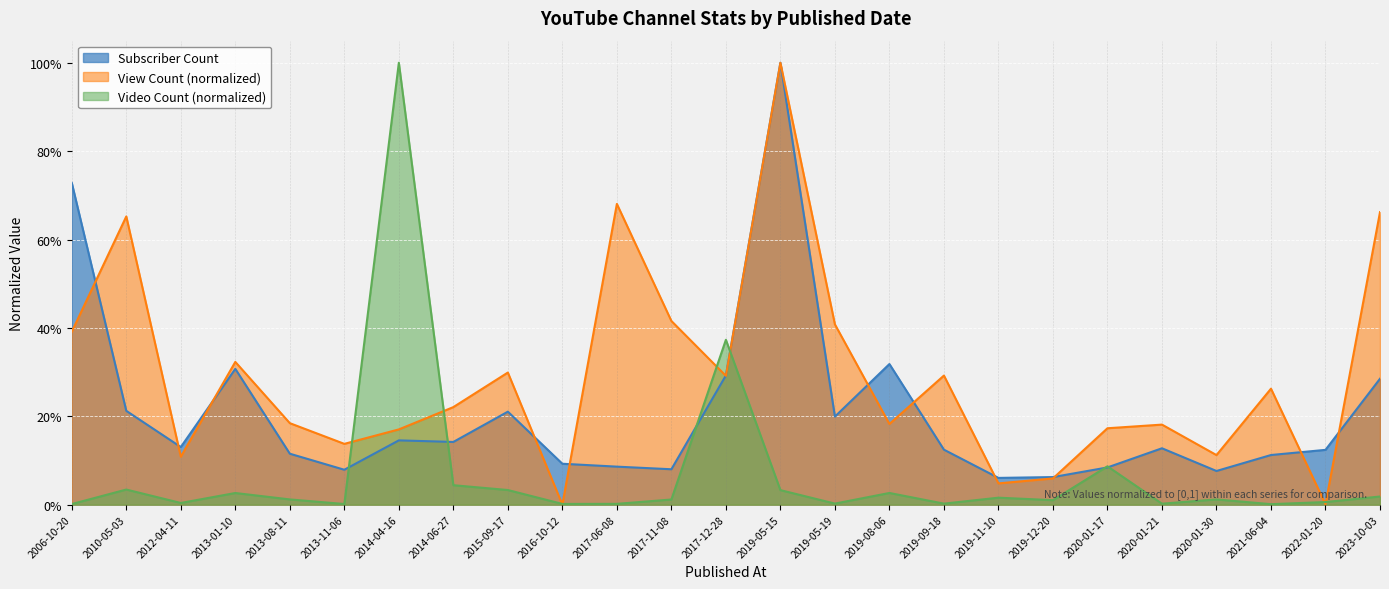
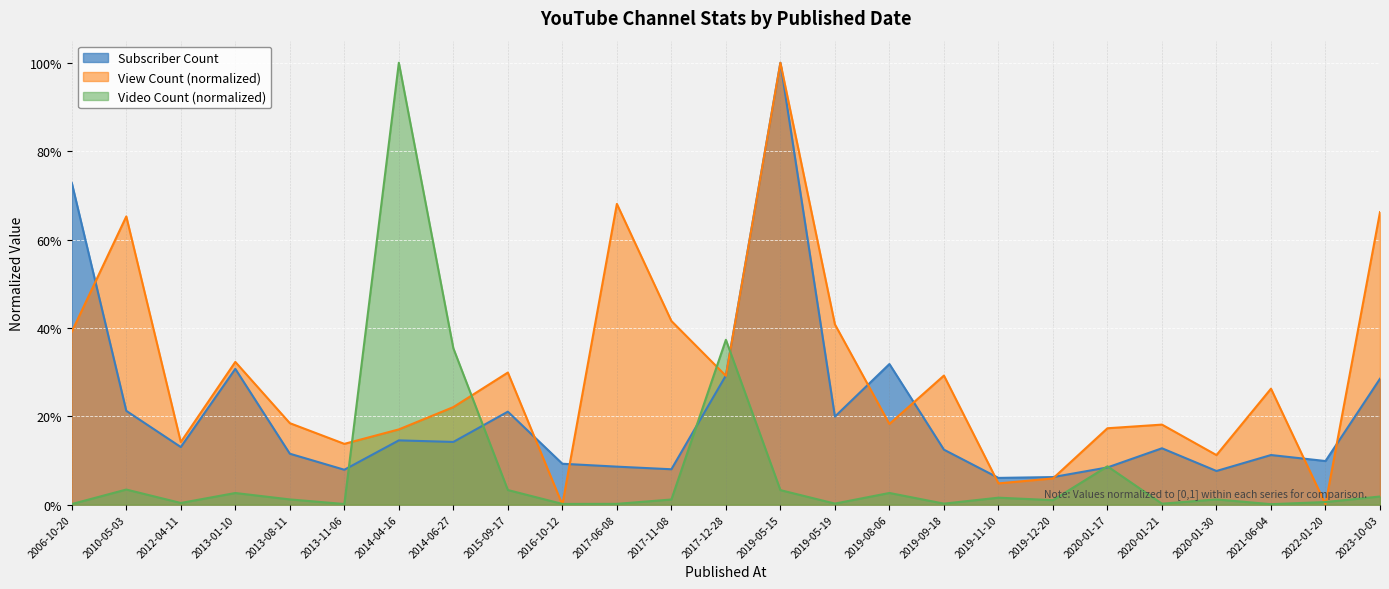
View Count (normalized), 2012-04-11: 11% -> 14%
Video Count (normalized), 2014-06-27: 4% -> 35%
Subscriber Count, 2022-01-20: 12% -> 10%
